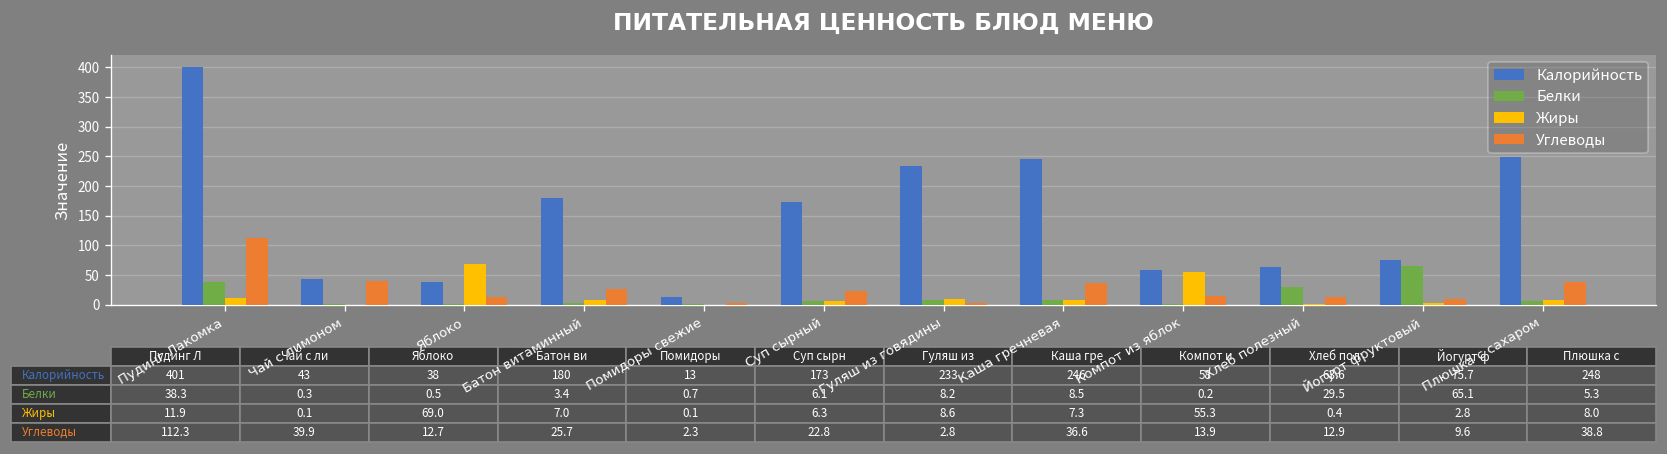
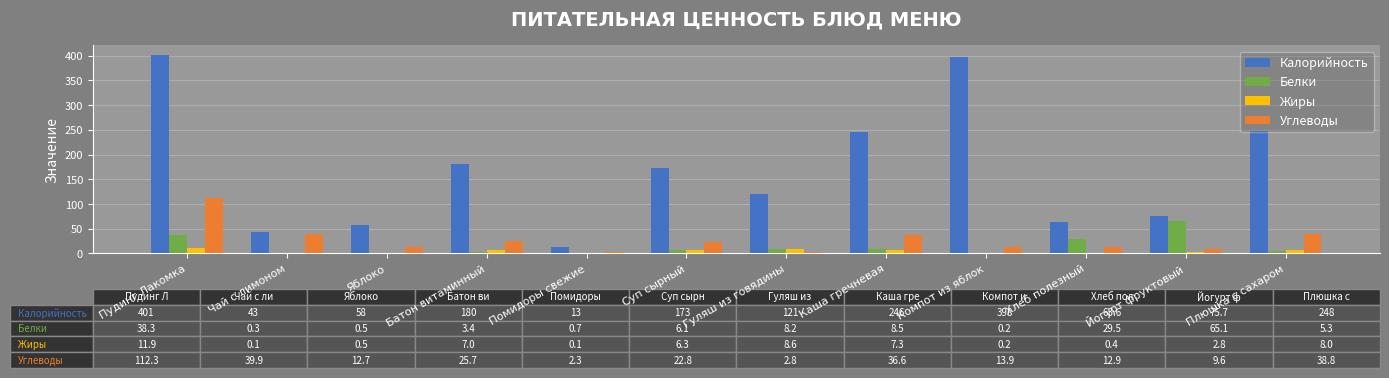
Калорийность, Яблоко: 38 -> 58
Жиры, Яблоко: 69.0 -> 0.5
Калорийность, Гуляш из говядины: 233 -> 121
Калорийность, Компот из яблок: 58 -> 398
Жиры, Компот из яблок: 55.3 -> 0.2
